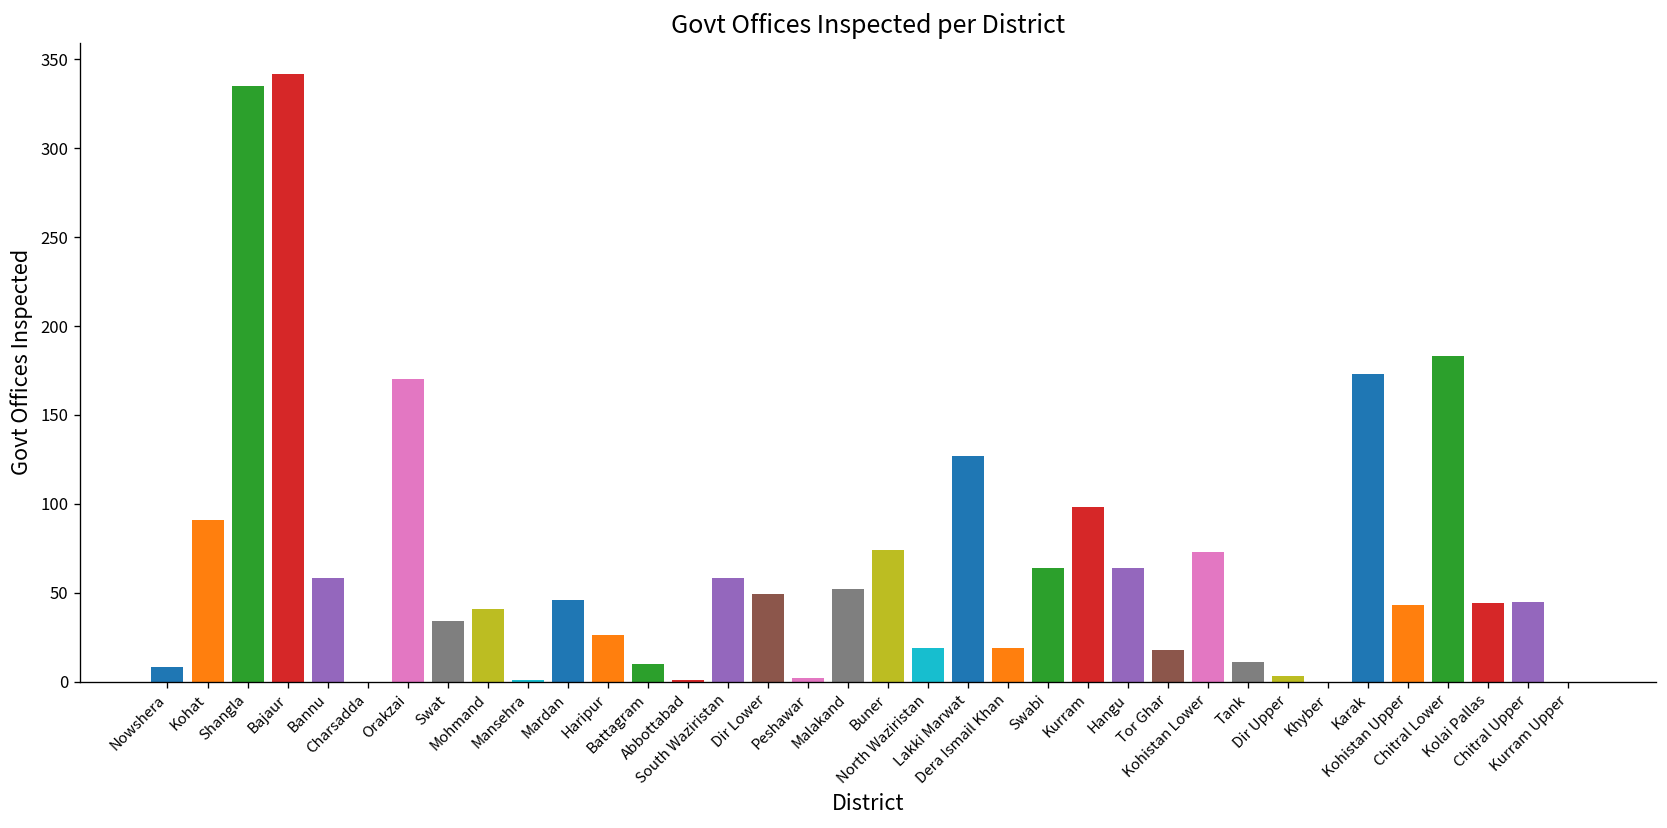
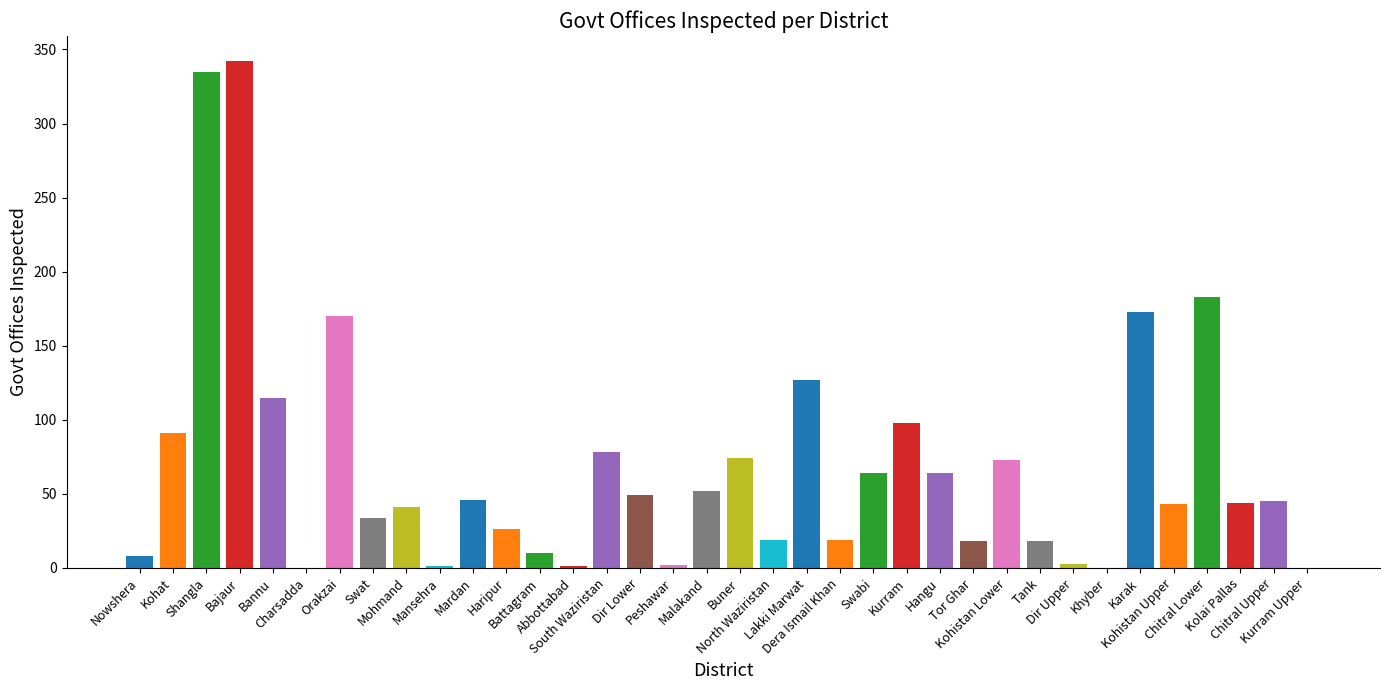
Bannu: 58 -> 115
South Waziristan: 58 -> 78
Tank: 11 -> 18
